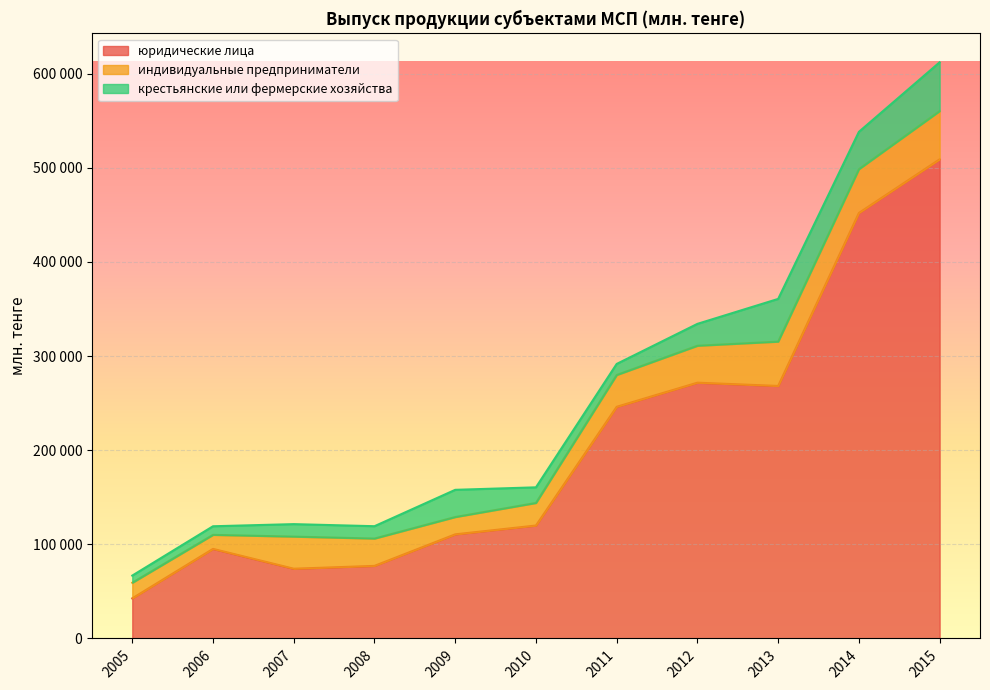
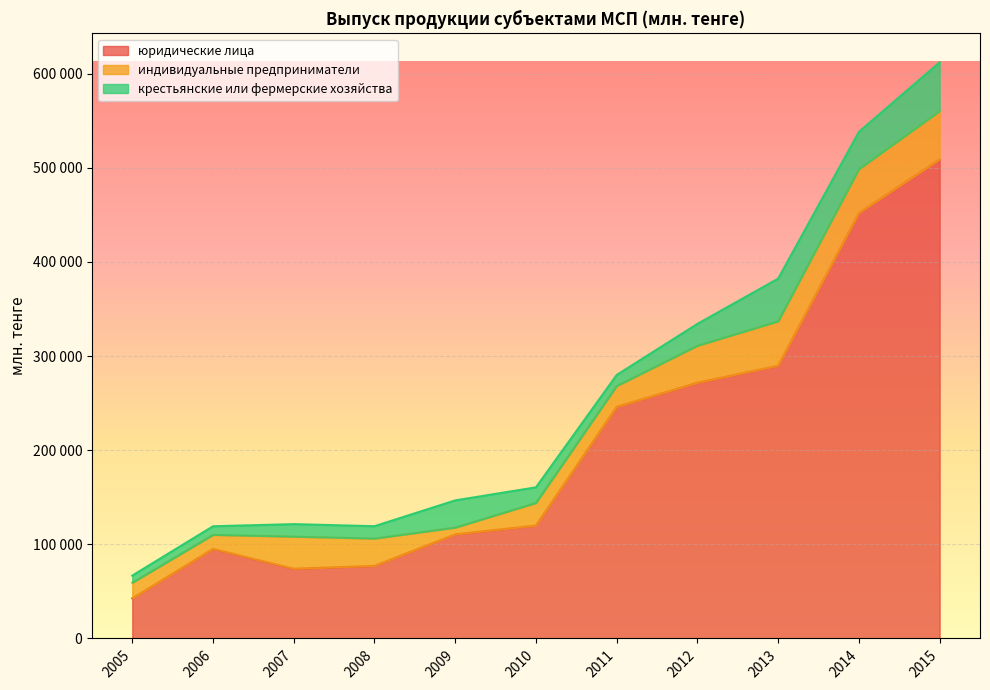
индивидуальные предприниматели, 2009: 20000 -> 10000
индивидуальные предприниматели, 2011: 30000 -> 20000
юридические лица, 2013: 270000 -> 290000
